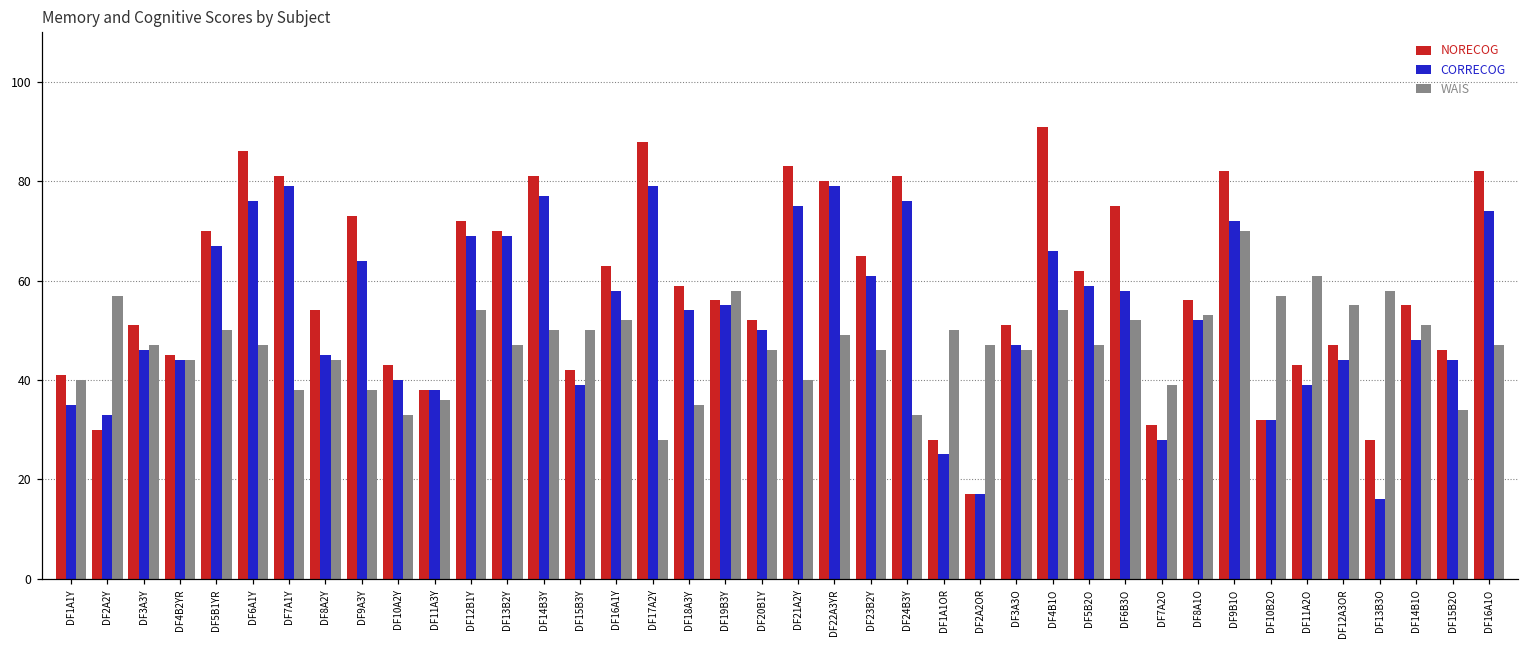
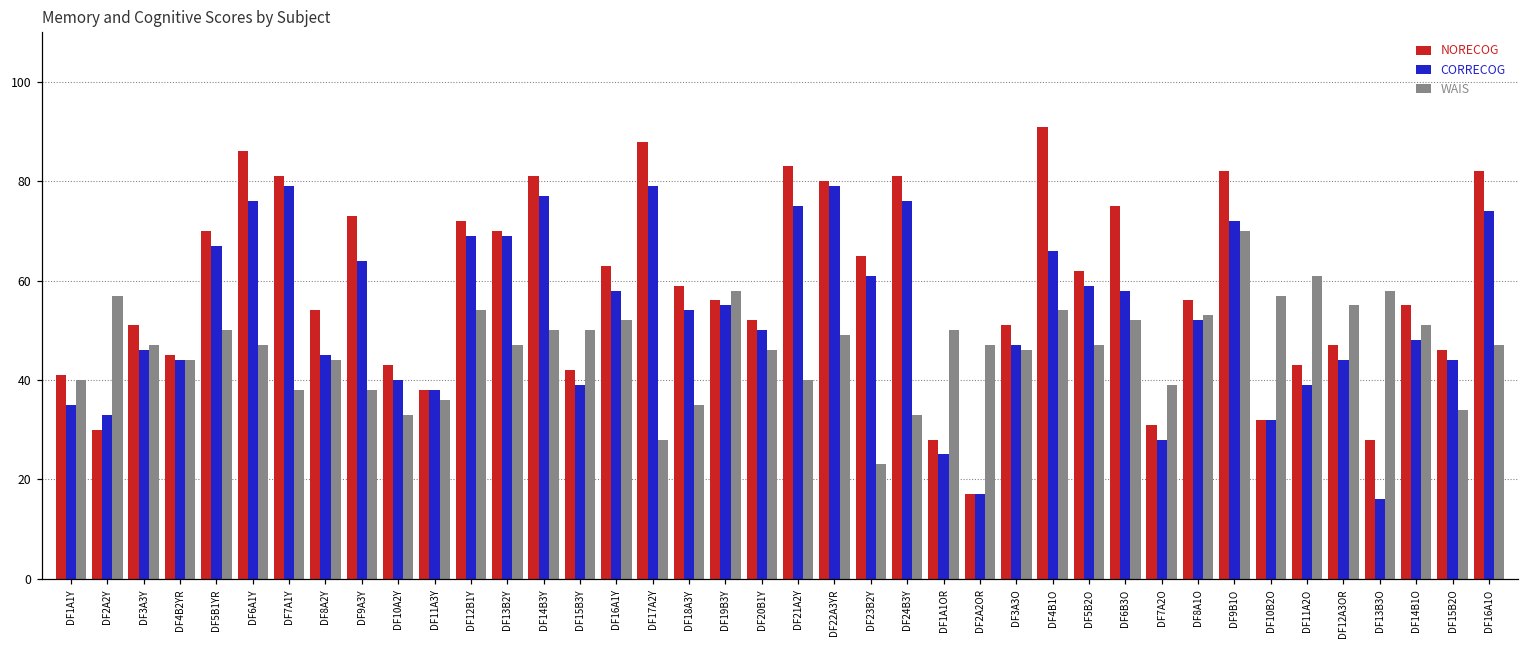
WAIS, DF23B2Y: 46 -> 23
